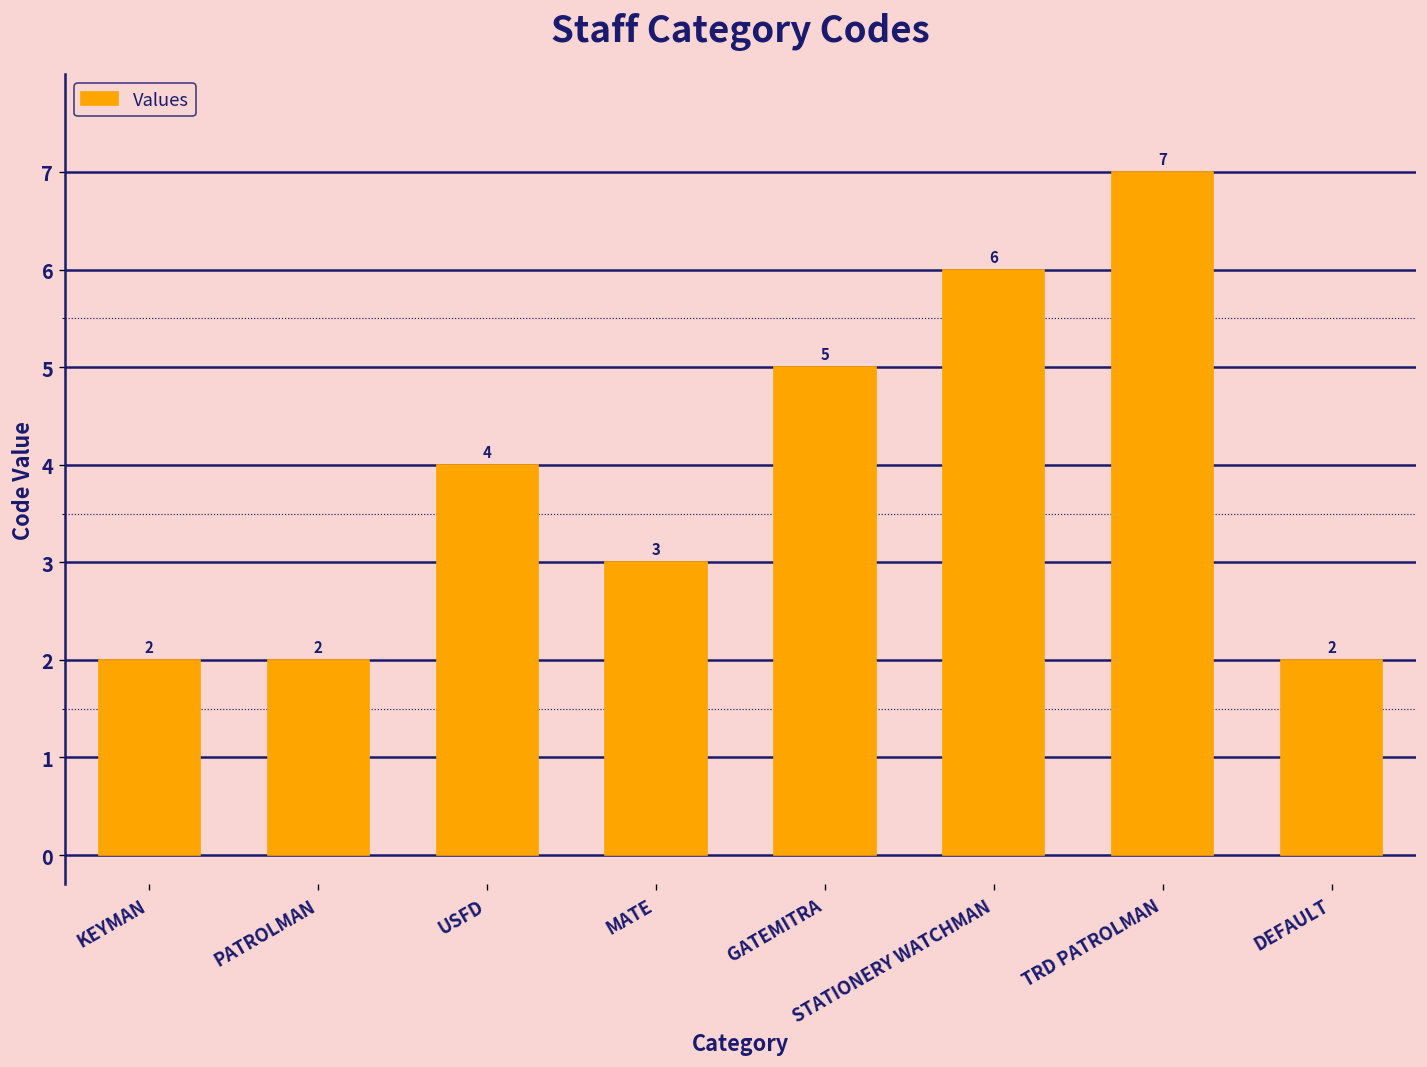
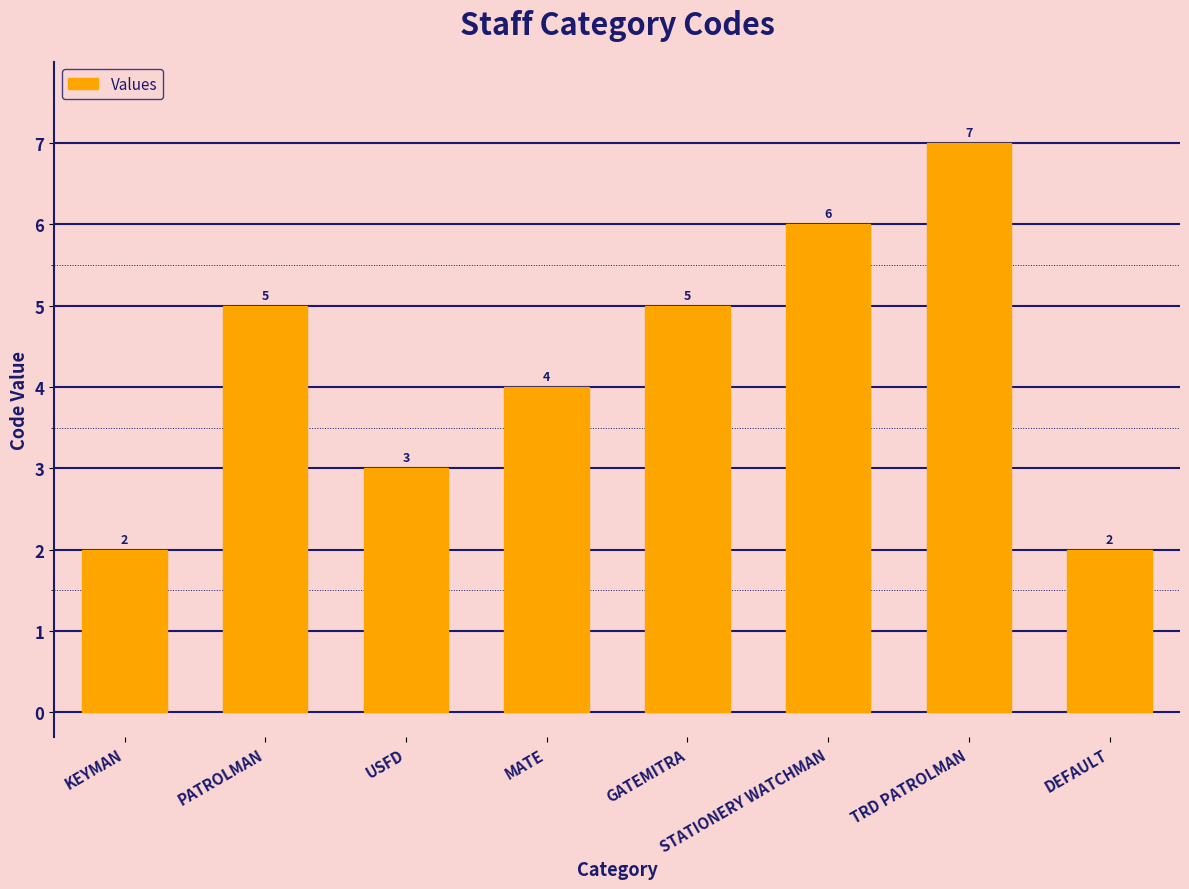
PATROLMAN: 2 -> 5
USFD: 4 -> 3
MATE: 3 -> 4
